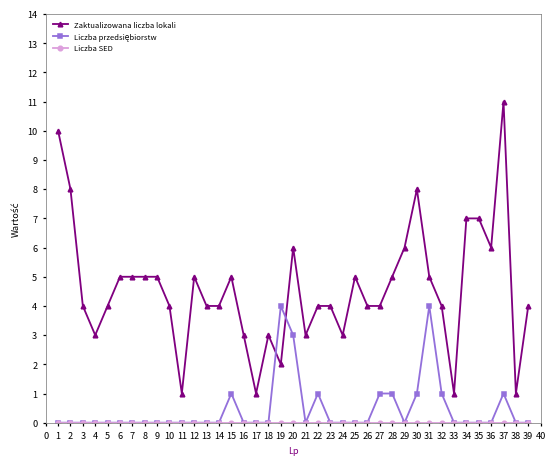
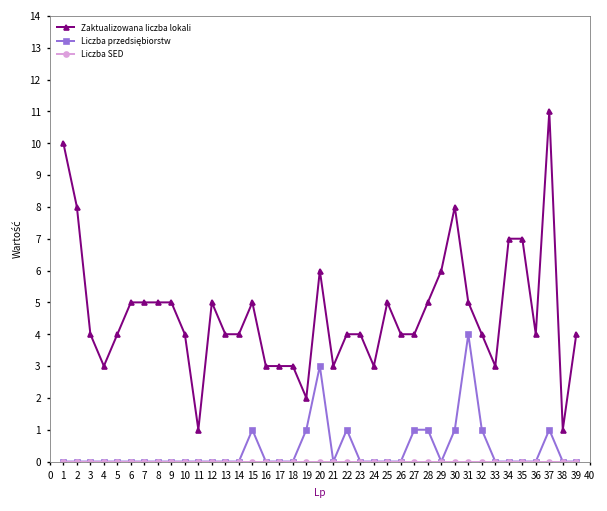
Zaktualizowana liczba lokali, 17: 1 -> 3
Liczba przedsiębiorstw, 19: 4 -> 1
Zaktualizowana liczba lokali, 33: 1 -> 3
Zaktualizowana liczba lokali, 36: 6 -> 4
